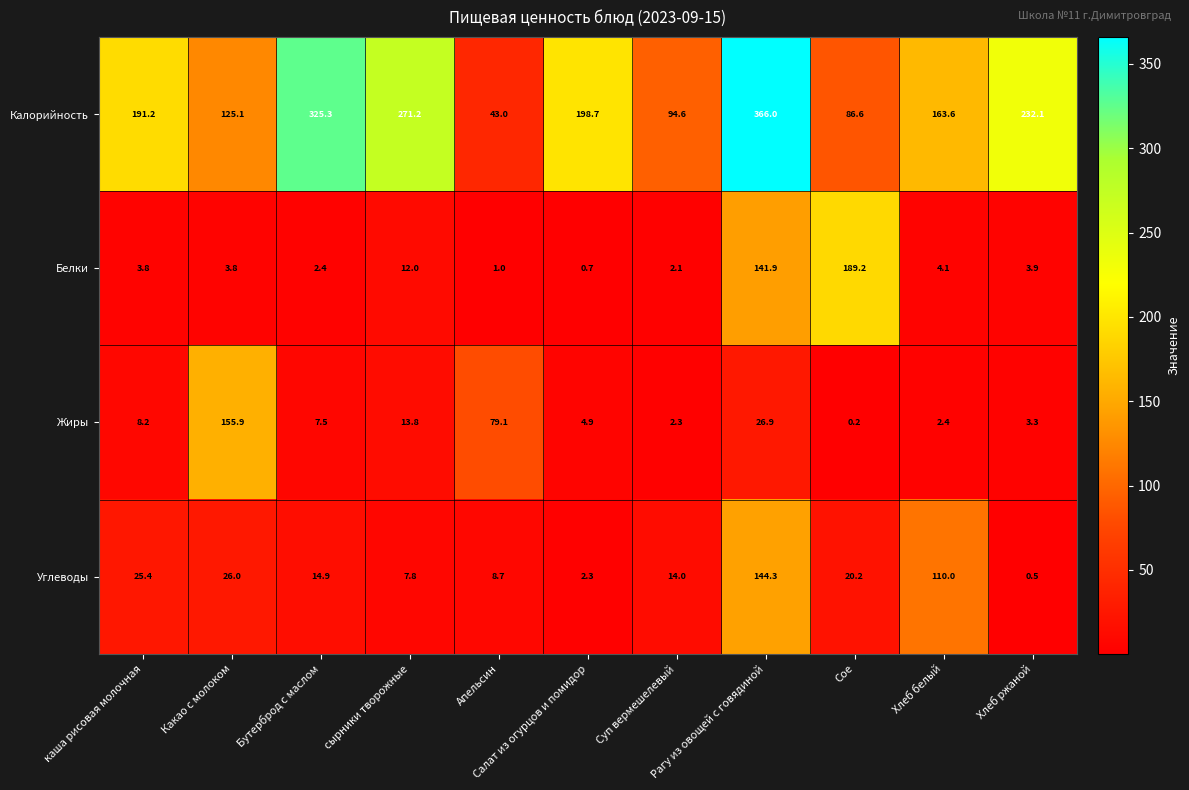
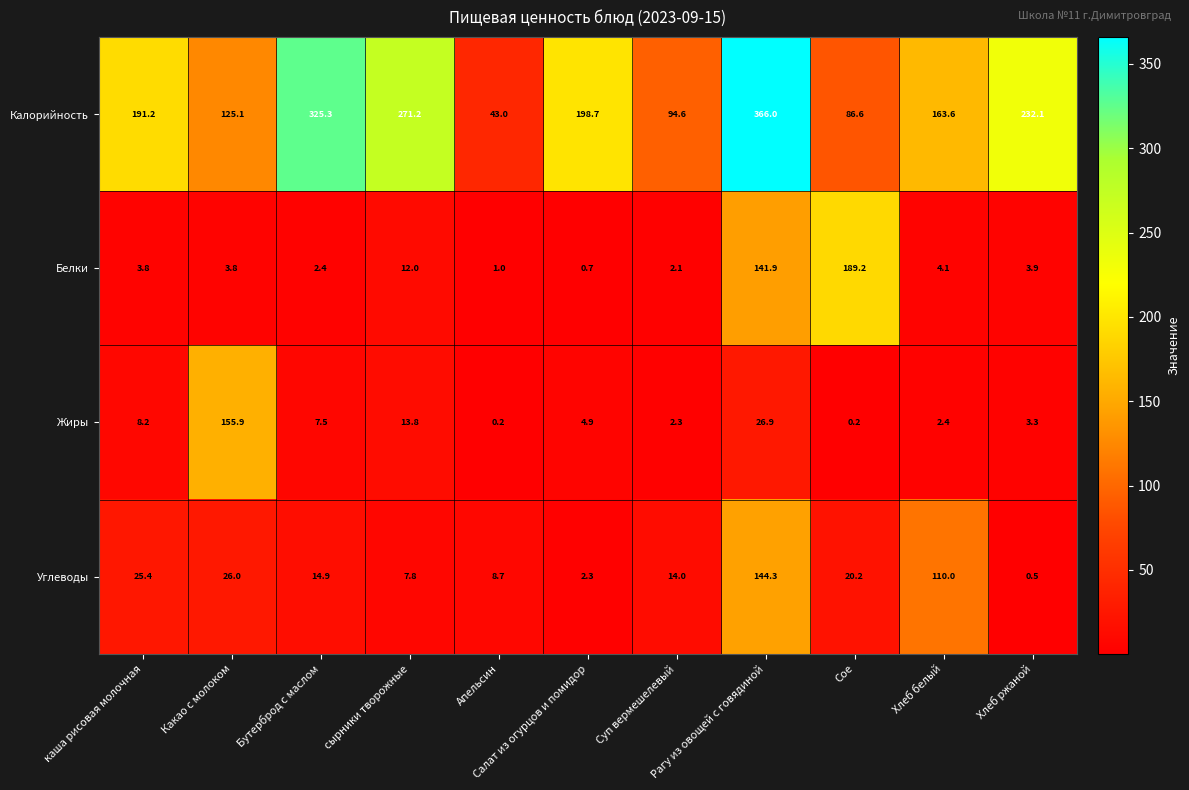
Жиры, Апельсин: 79.1 -> 0.2
